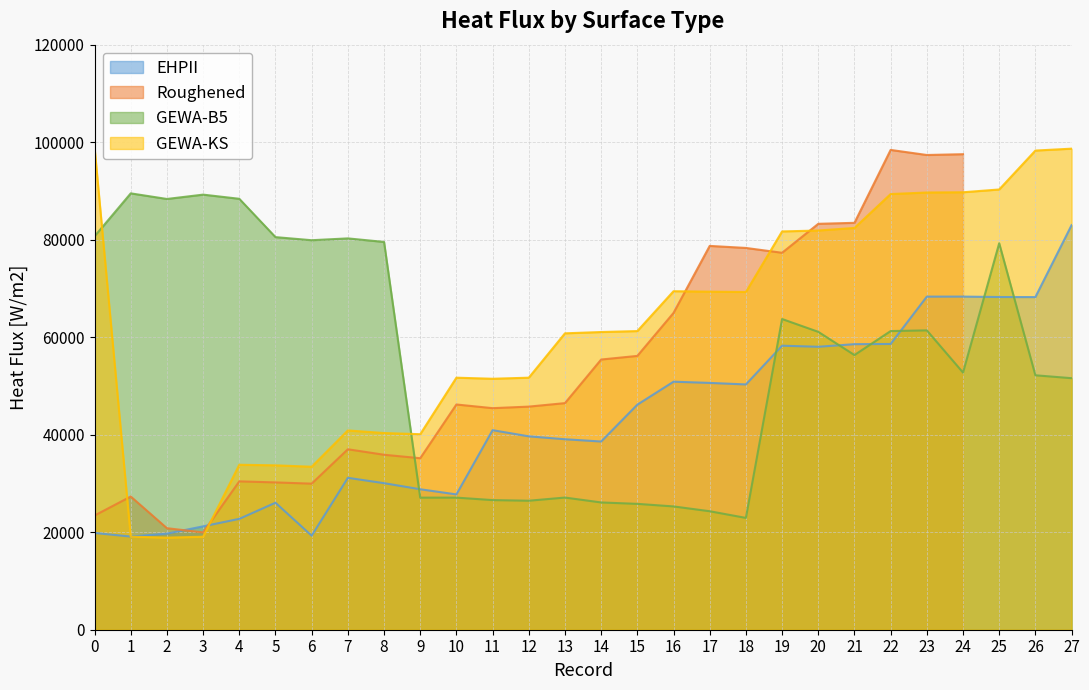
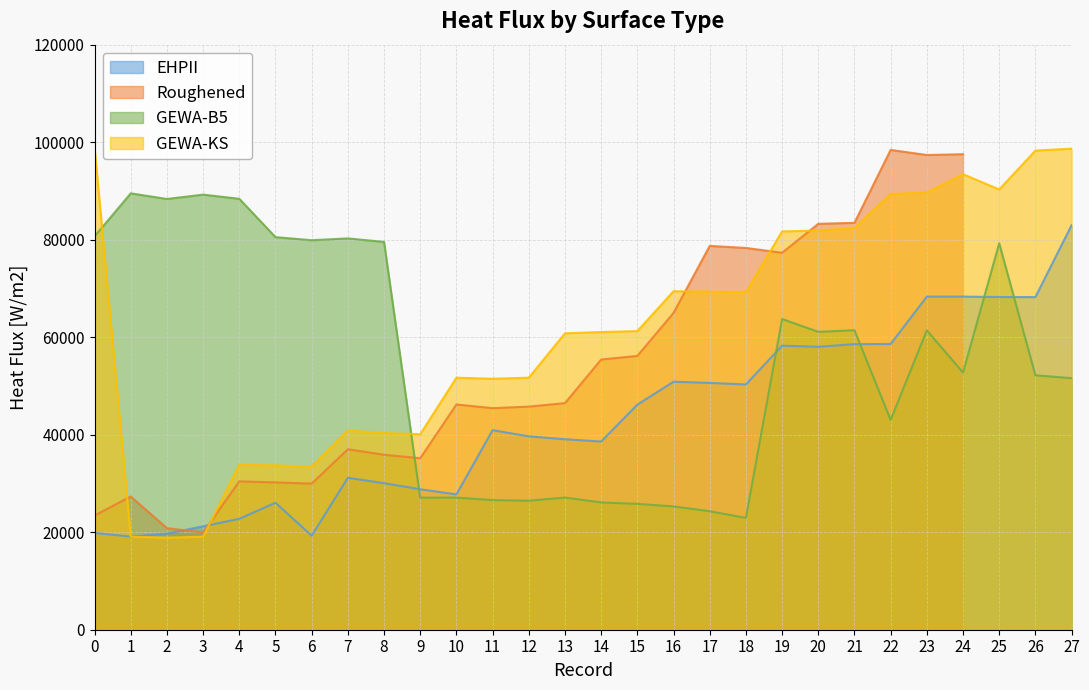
GEWA-B5, 21: 56000 -> 61000
GEWA-B5, 22: 61000 -> 43000
GEWA-KS, 24: 90000 -> 93000
